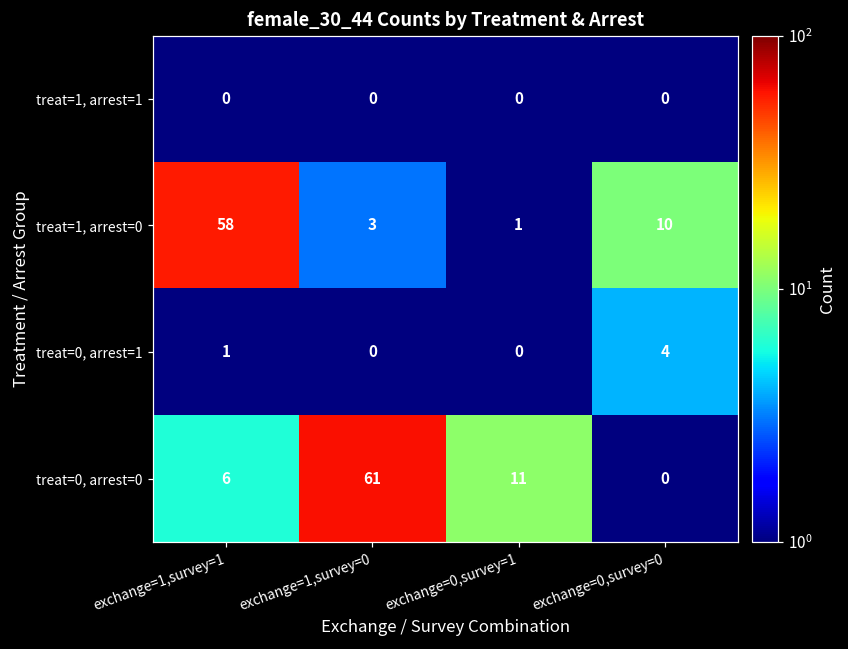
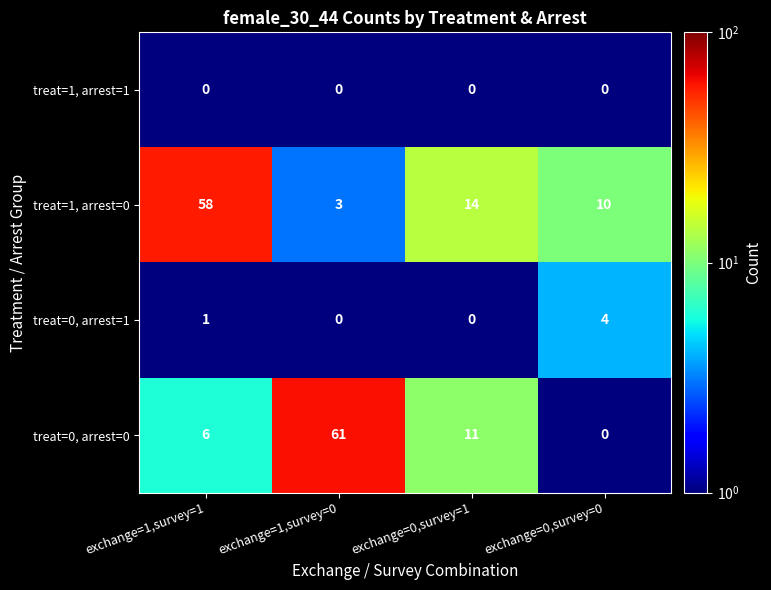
treat=1, arrest=0, exchange=0,survey=1: 1 -> 14
